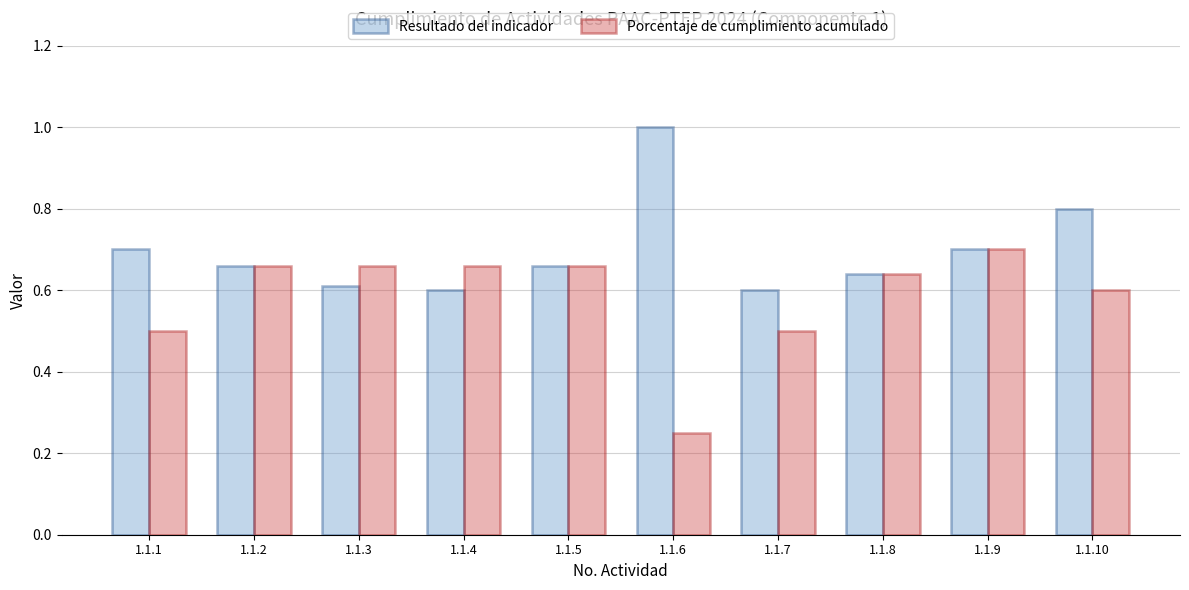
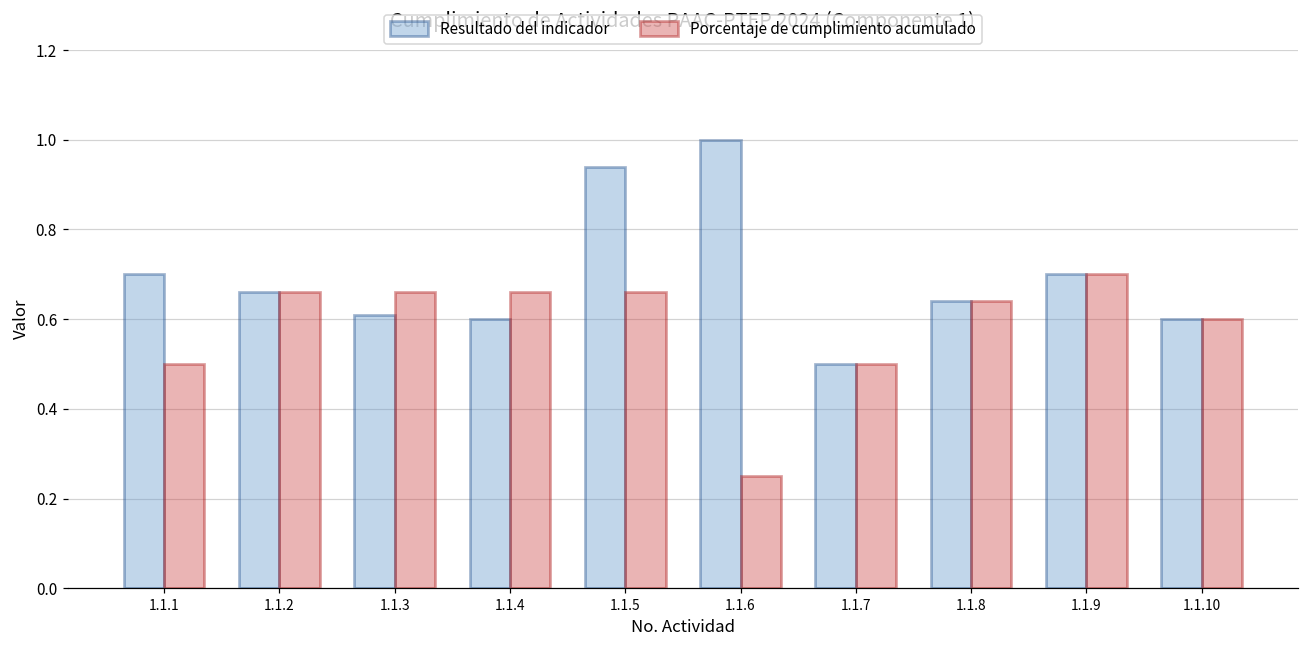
Resultado del indicador, 1.1.5: 0.66 -> 0.94
Resultado del indicador, 1.1.7: 0.6 -> 0.5
Resultado del indicador, 1.1.10: 0.8 -> 0.6
